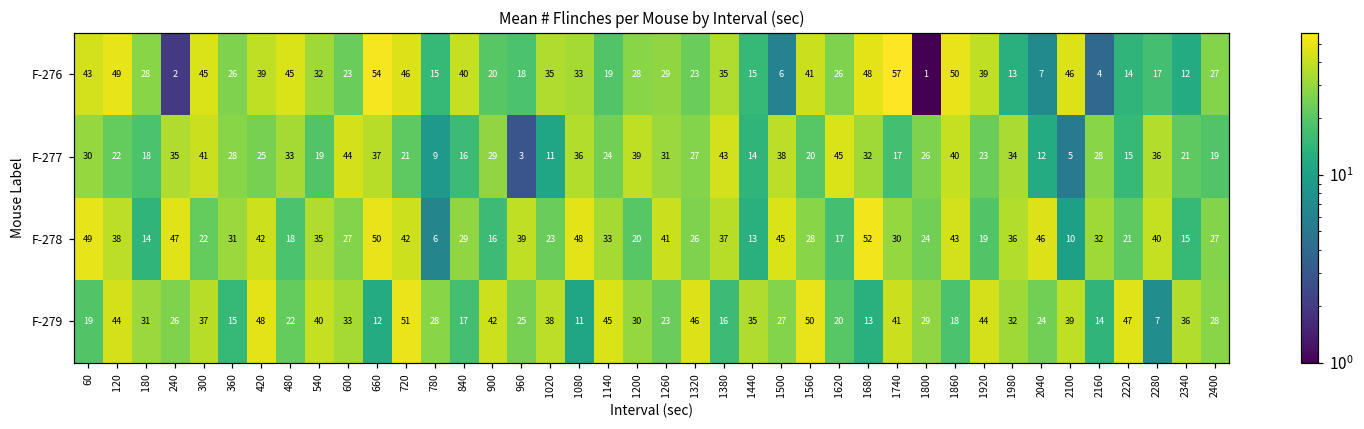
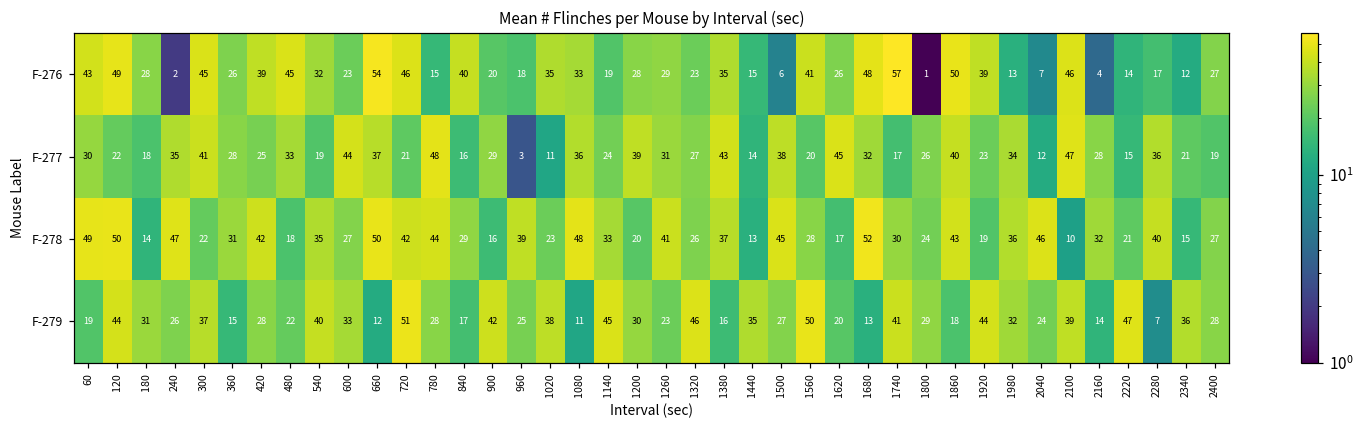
F-277, 780: 9 -> 48
F-277, 2100: 5 -> 47
F-278, 120: 38 -> 50
F-278, 780: 6 -> 44
F-279, 420: 48 -> 28
